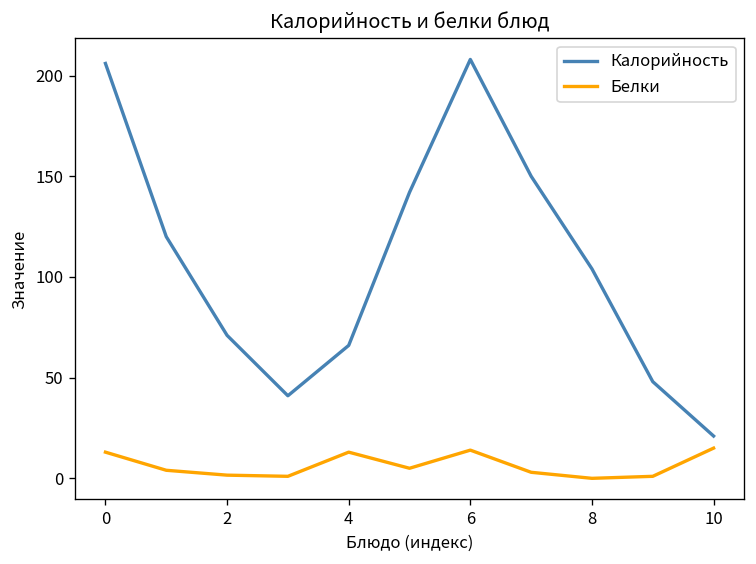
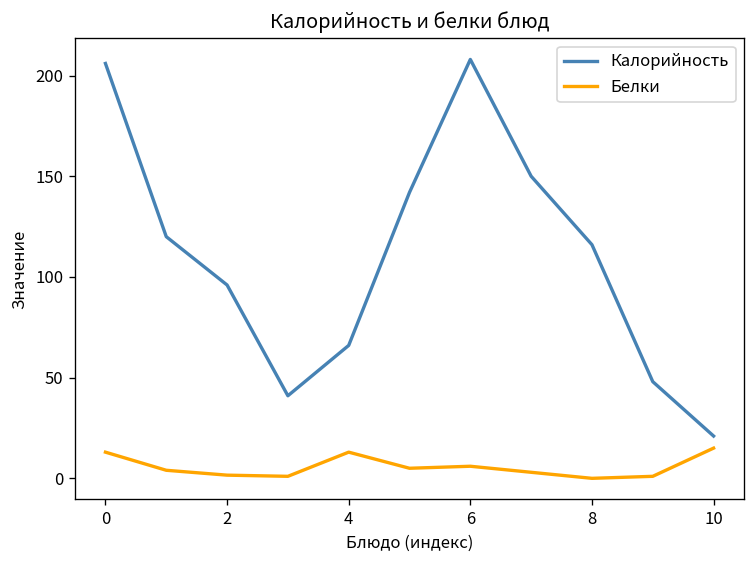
Калорийность, 2: 71 -> 96
Белки, 6: 14 -> 6
Калорийность, 8: 104 -> 116
